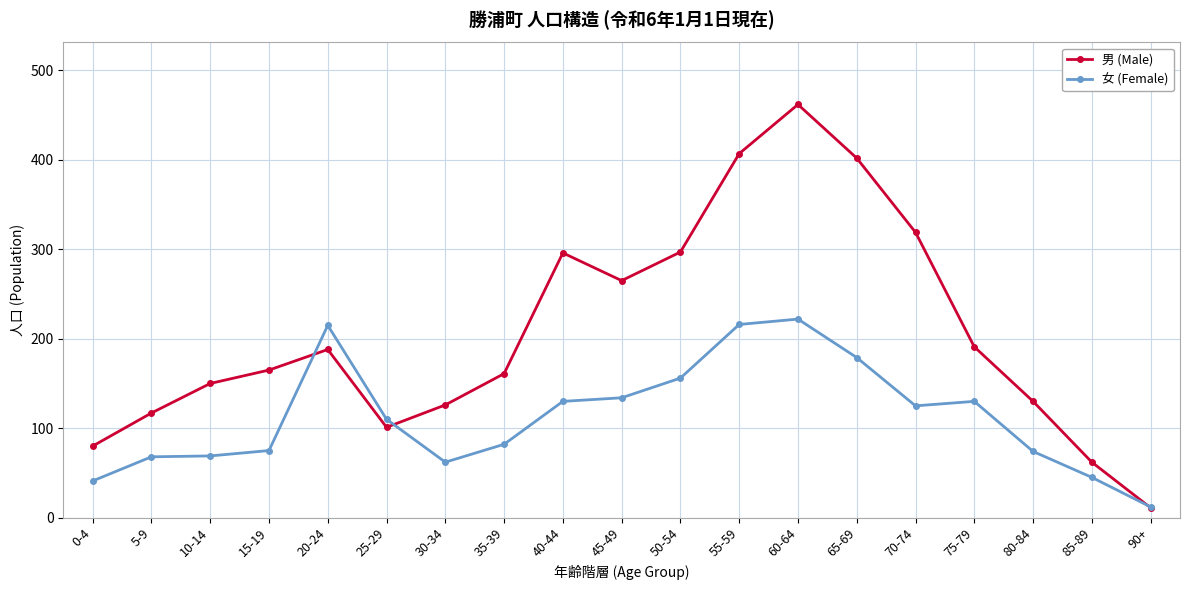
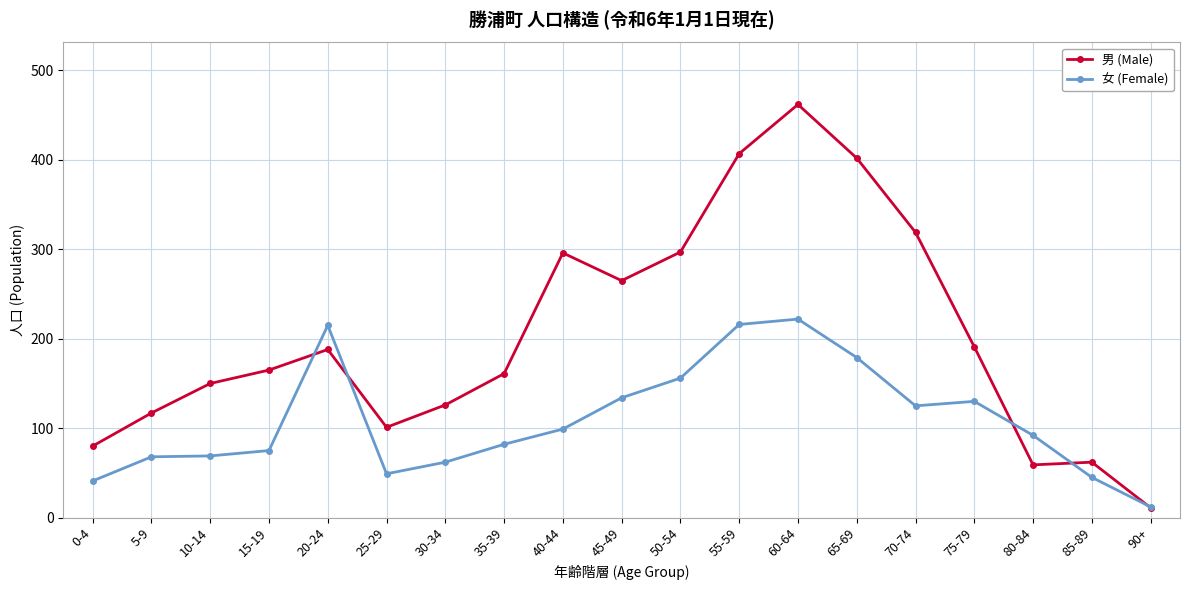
女 (Female), 25-29: 110 -> 50
女 (Female), 40-44: 130 -> 100
男 (Male), 80-84: 130 -> 60
女 (Female), 80-84: 70 -> 90
